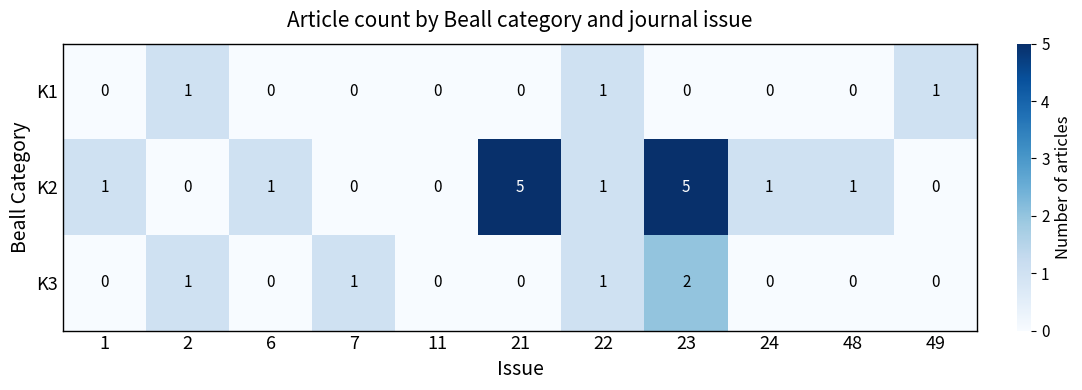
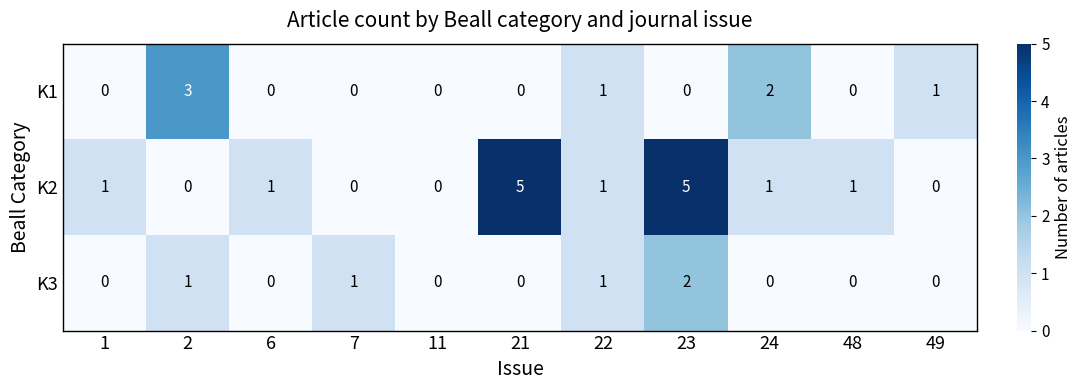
K1, 2: 1 -> 3
K1, 24: 0 -> 2
